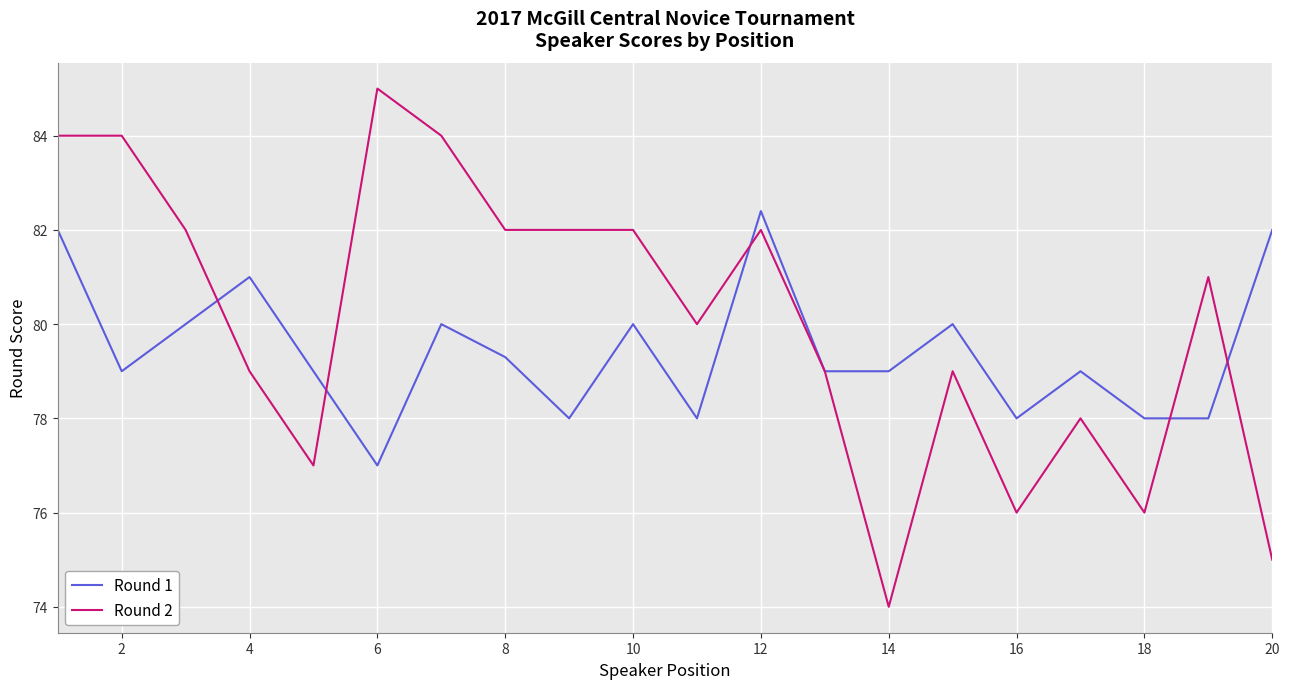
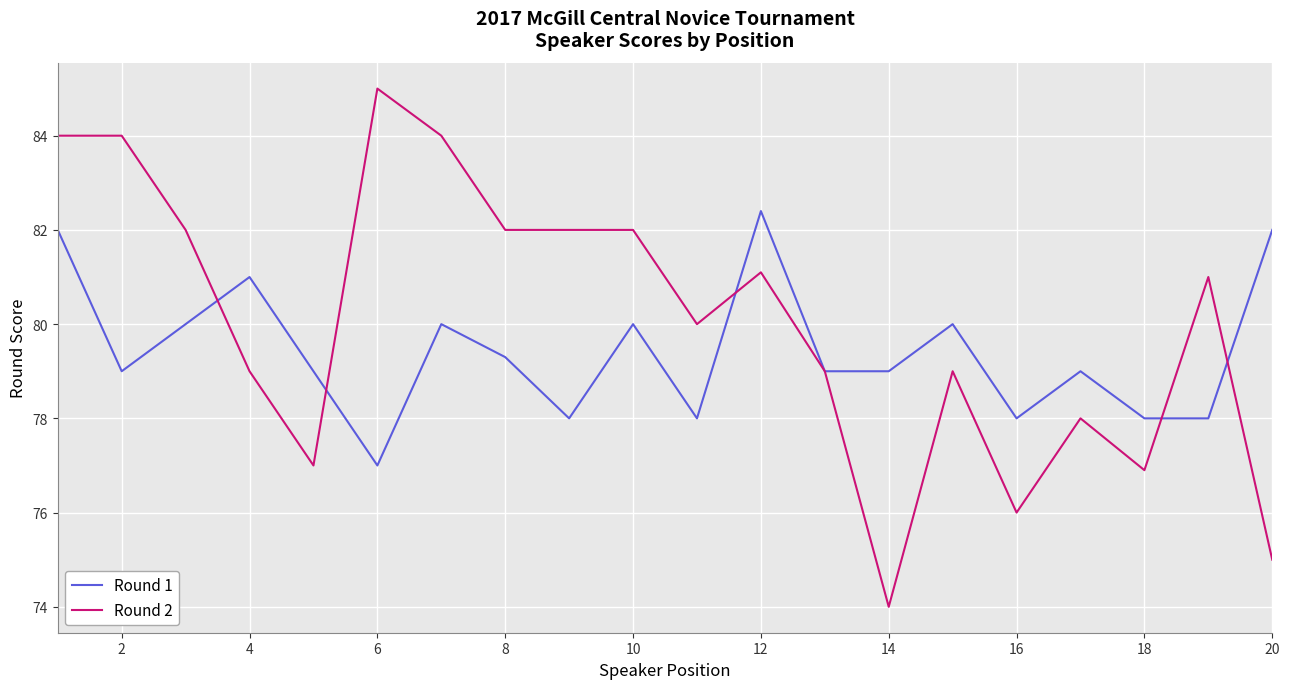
Round 2, 12: 82.0 -> 81.1
Round 2, 18: 76.0 -> 76.9
